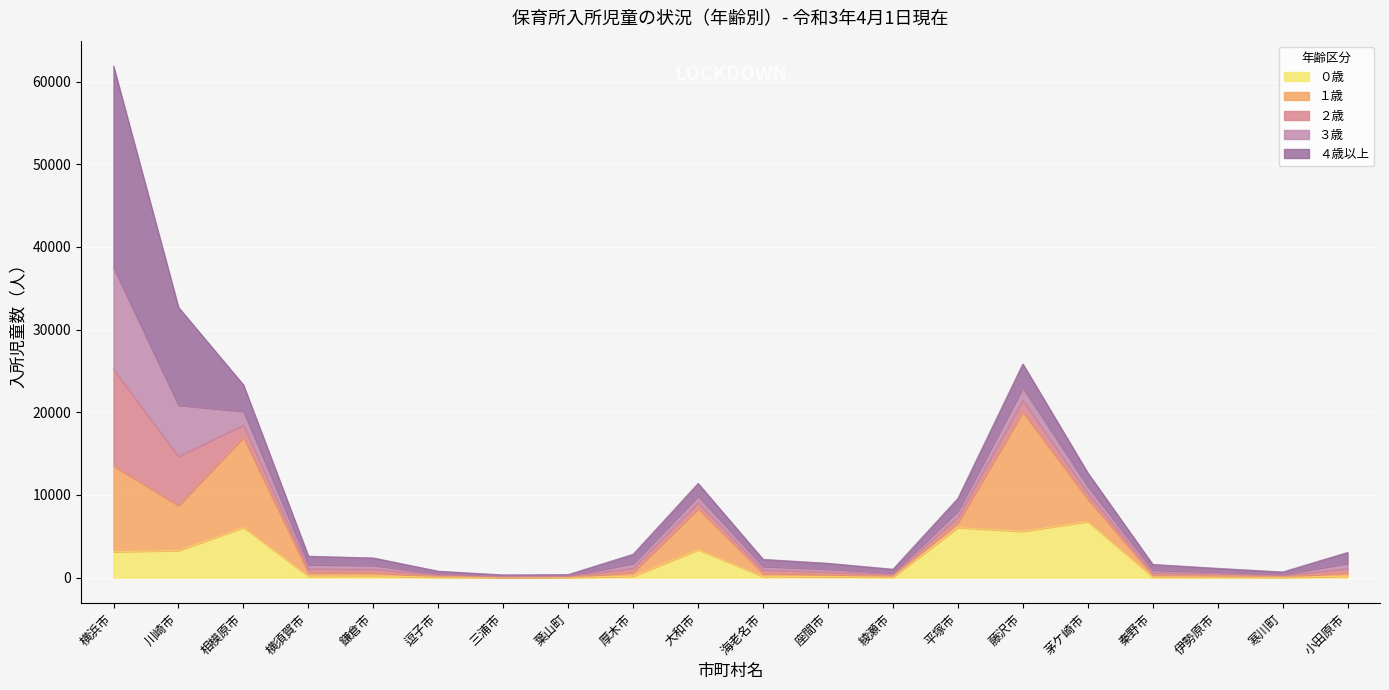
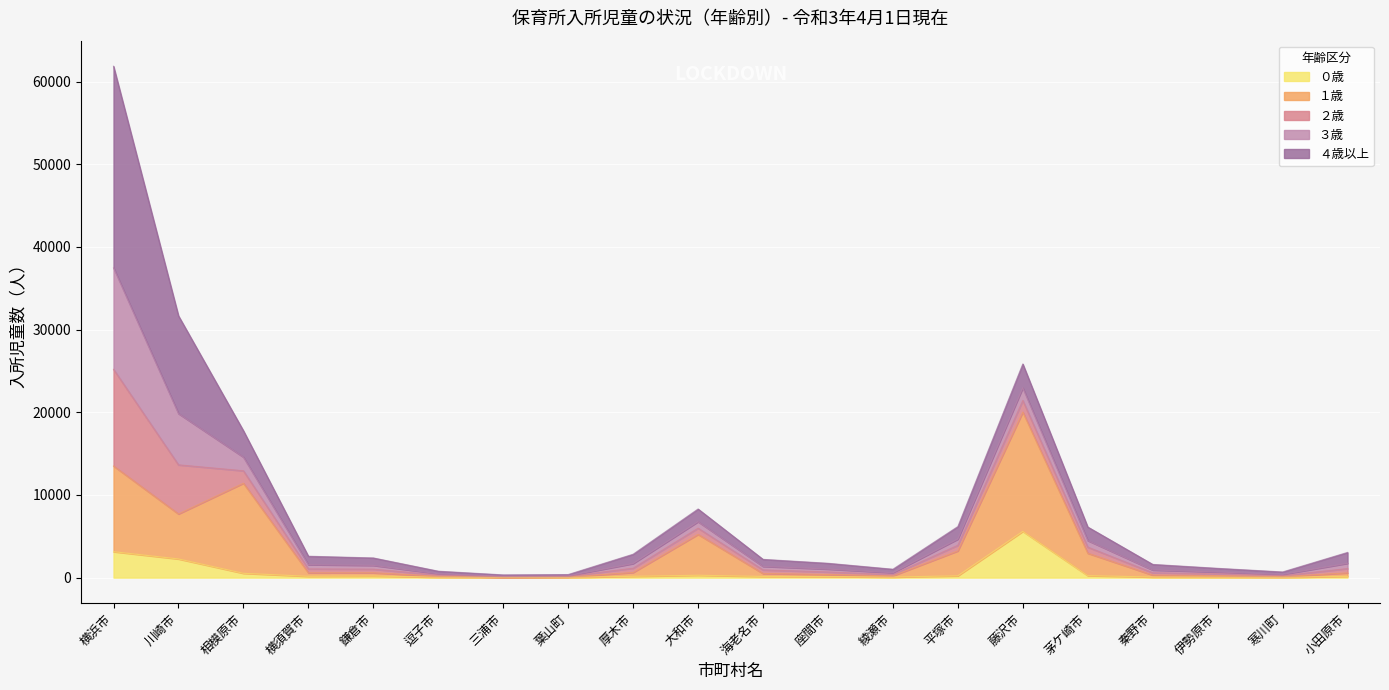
０歳, 川崎市: 3000 -> 2000
０歳, 相模原市: 6000 -> 1000
０歳, 大和市: 3000 -> 0
０歳, 平塚市: 6000 -> 0
１歳, 平塚市: 1000 -> 3000
０歳, 茅ケ崎市: 7000 -> 0
